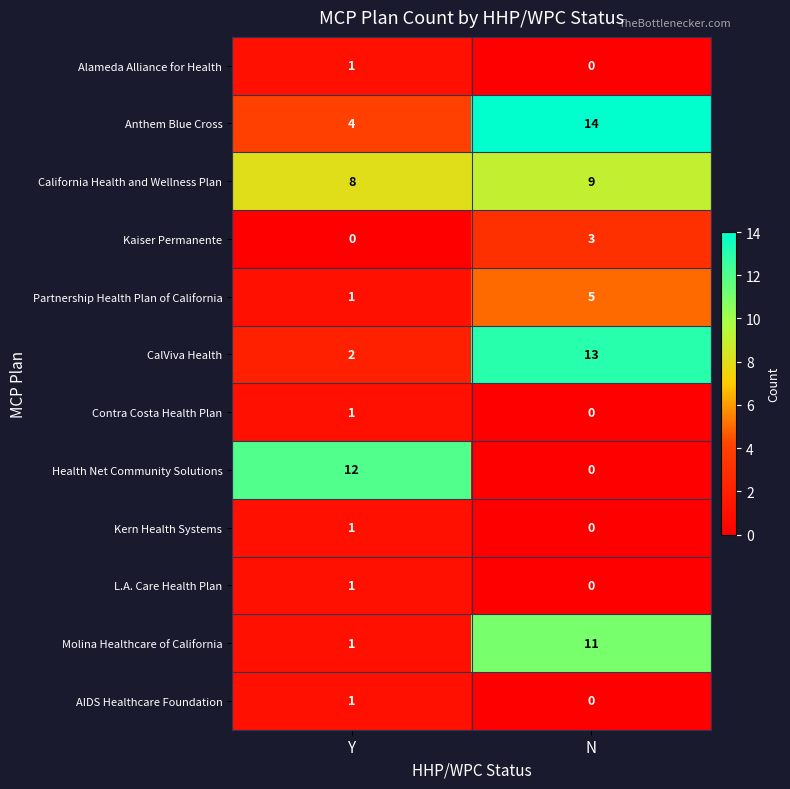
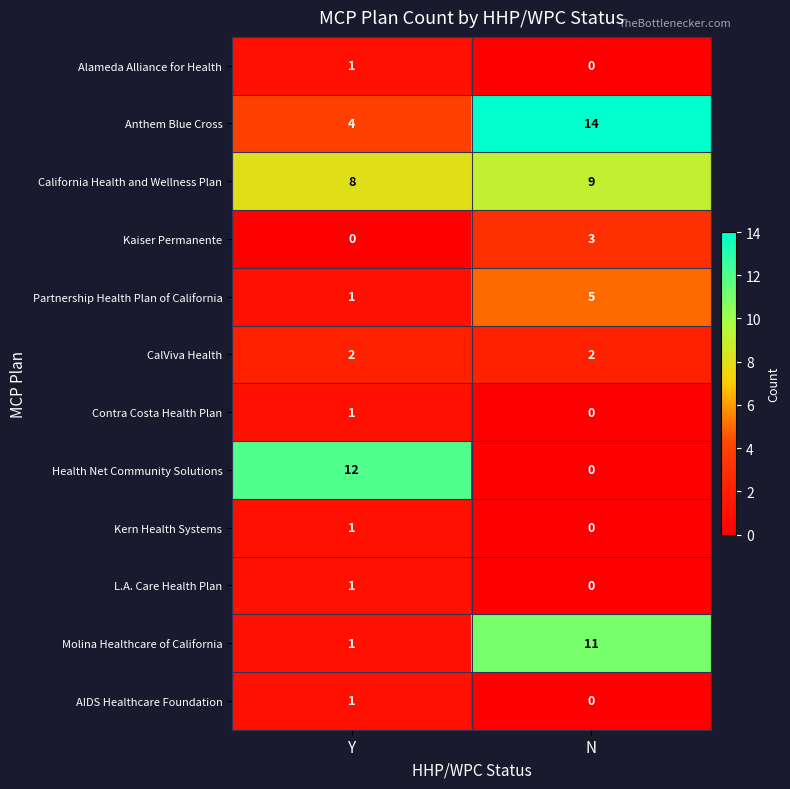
CalViva Health, N: 13 -> 2
